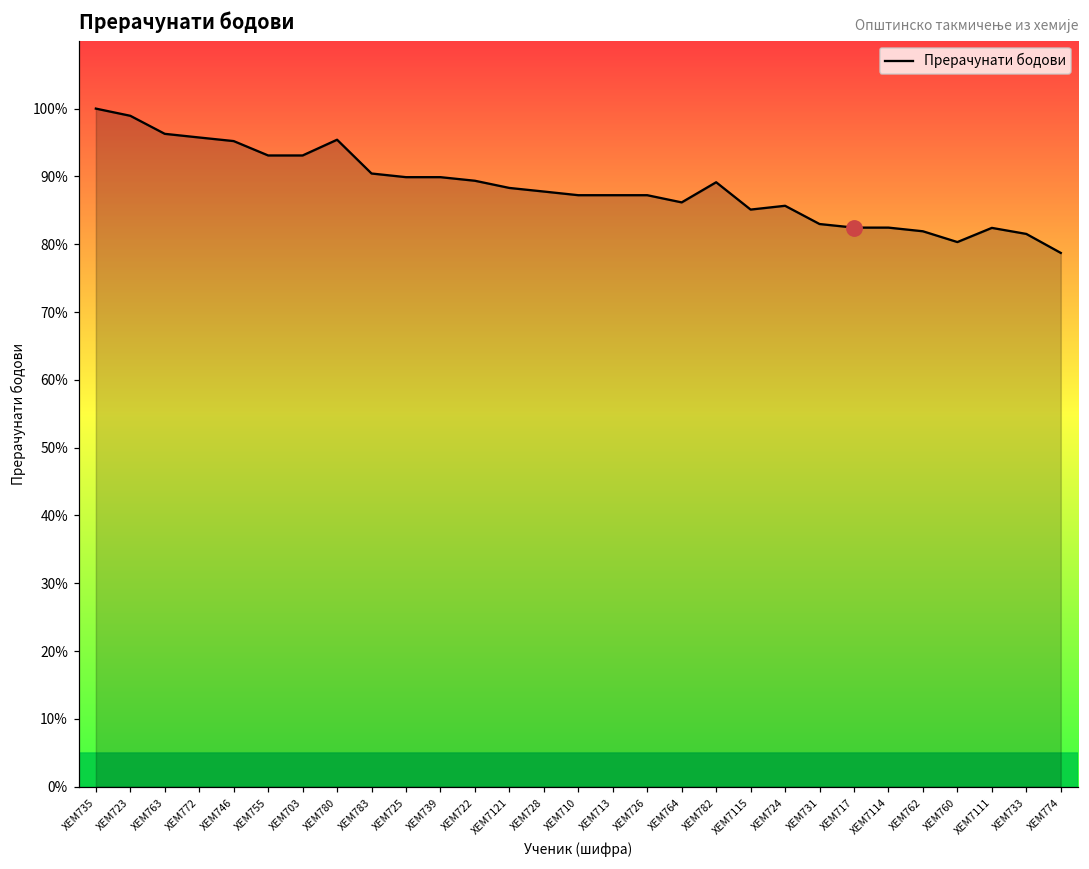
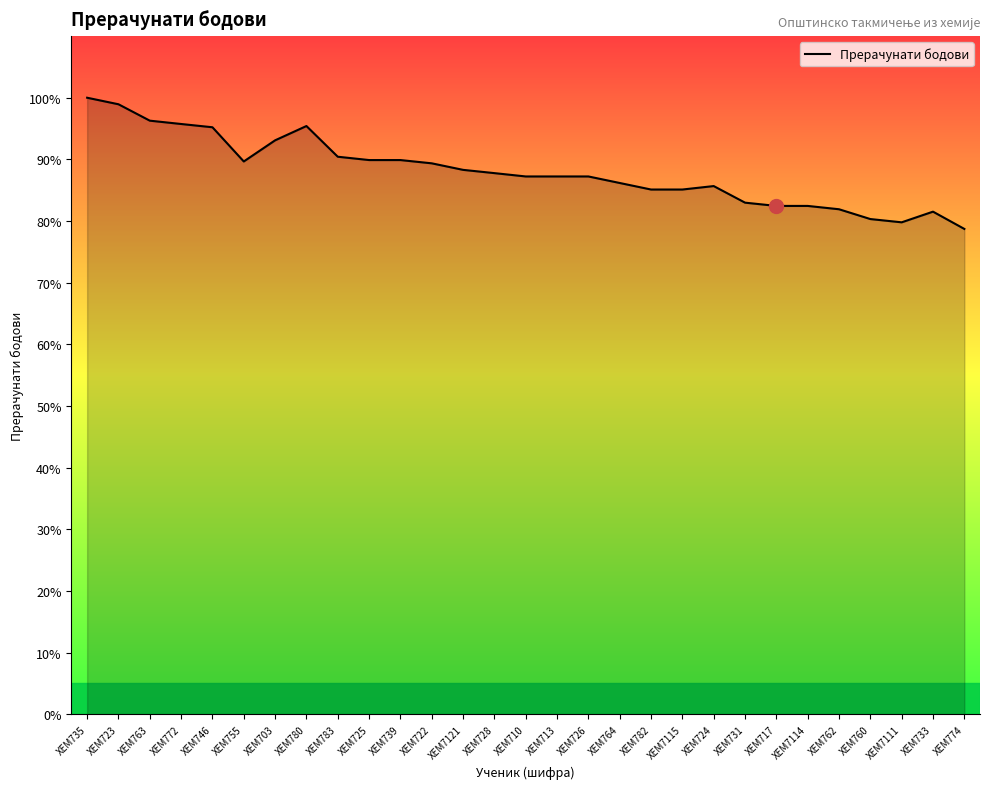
Прерачунати бодови, ХЕМ755: 93% -> 90%
Прерачунати бодови, ХЕМ782: 89% -> 85%
Прерачунати бодови, ХЕМ7111: 82% -> 80%
